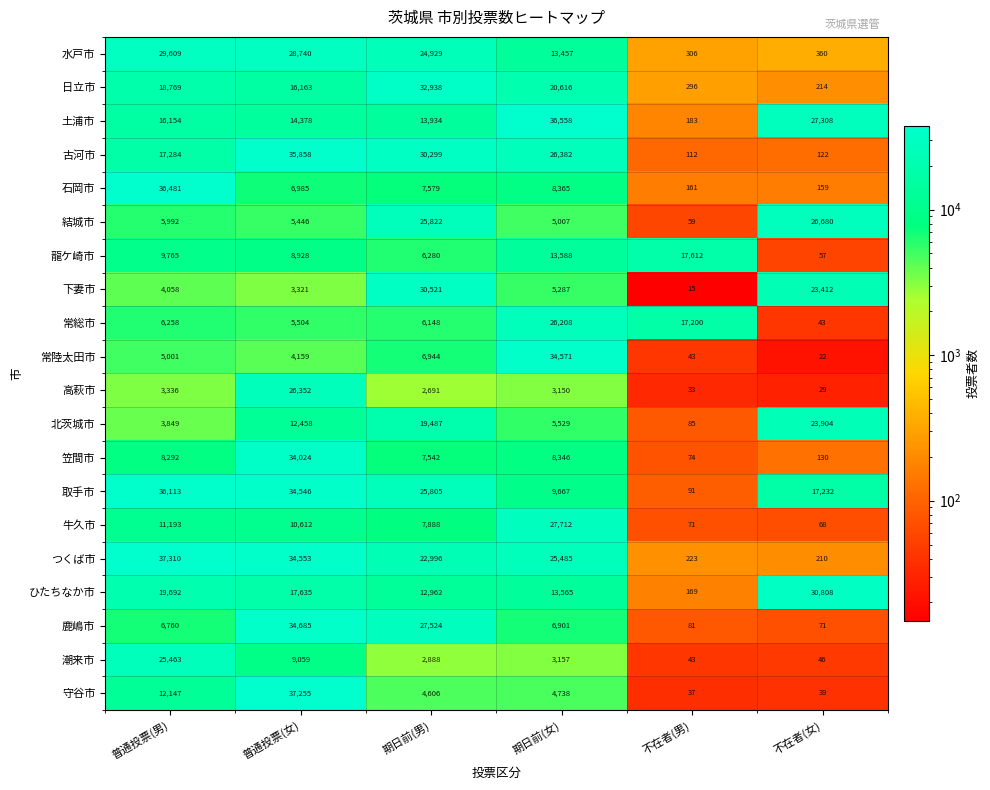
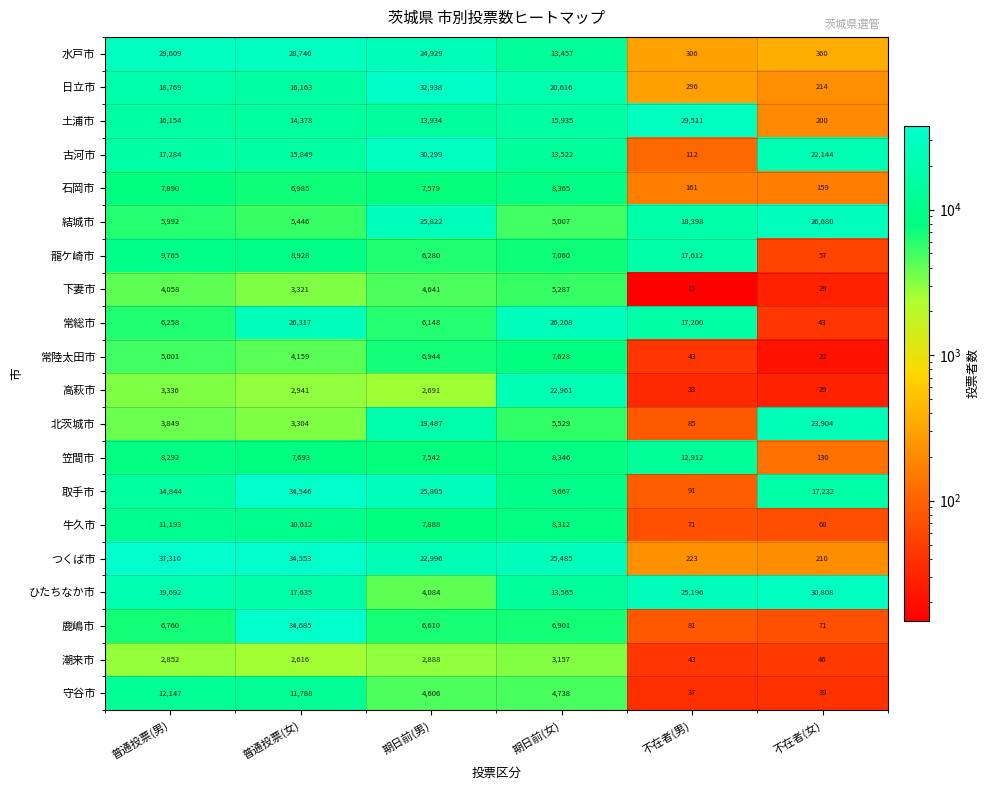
土浦市, 期日前(女): 36,558 -> 15,935
土浦市, 不在者(男): 183 -> 29,511
土浦市, 不在者(女): 27,308 -> 200
古河市, 普通投票(女): 35,858 -> 15,849
古河市, 期日前(女): 26,382 -> 13,522
古河市, 不在者(女): 122 -> 22,144
石岡市, 普通投票(男): 36,481 -> 7,890
結城市, 不在者(男): 59 -> 18,398
龍ケ崎市, 期日前(女): 13,588 -> 7,060
下妻市, 期日前(男): 30,521 -> 4,641
下妻市, 不在者(女): 23,412 -> 29
常総市, 普通投票(女): 5,504 -> 26,317
常陸太田市, 期日前(女): 34,571 -> 7,628
高萩市, 普通投票(女): 26,352 -> 2,941
高萩市, 期日前(女): 3,150 -> 22,961
北茨城市, 普通投票(女): 12,458 -> 3,304
笠間市, 普通投票(女): 34,024 -> 7,693
笠間市, 不在者(男): 74 -> 12,912
取手市, 普通投票(男): 36,113 -> 14,844
牛久市, 期日前(女): 27,712 -> 8,312
ひたちなか市, 期日前(男): 12,962 -> 4,084
ひたちなか市, 不在者(男): 169 -> 25,196
鹿嶋市, 期日前(男): 27,524 -> 6,610
潮来市, 普通投票(男): 25,463 -> 2,852
潮来市, 普通投票(女): 9,059 -> 2,616
守谷市, 普通投票(女): 37,255 -> 11,788
